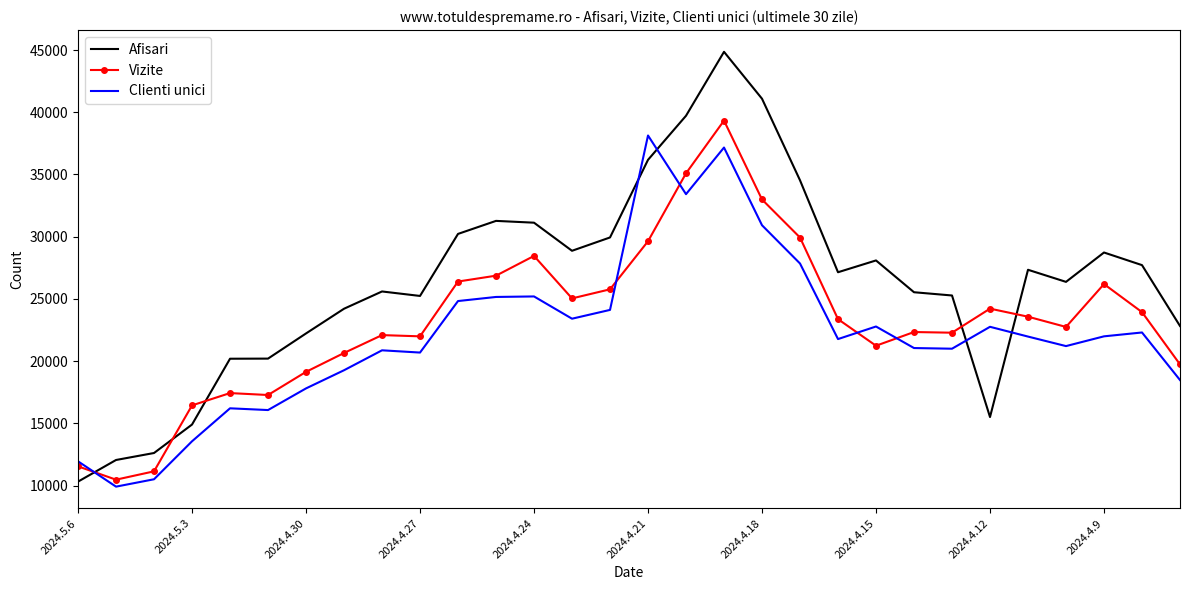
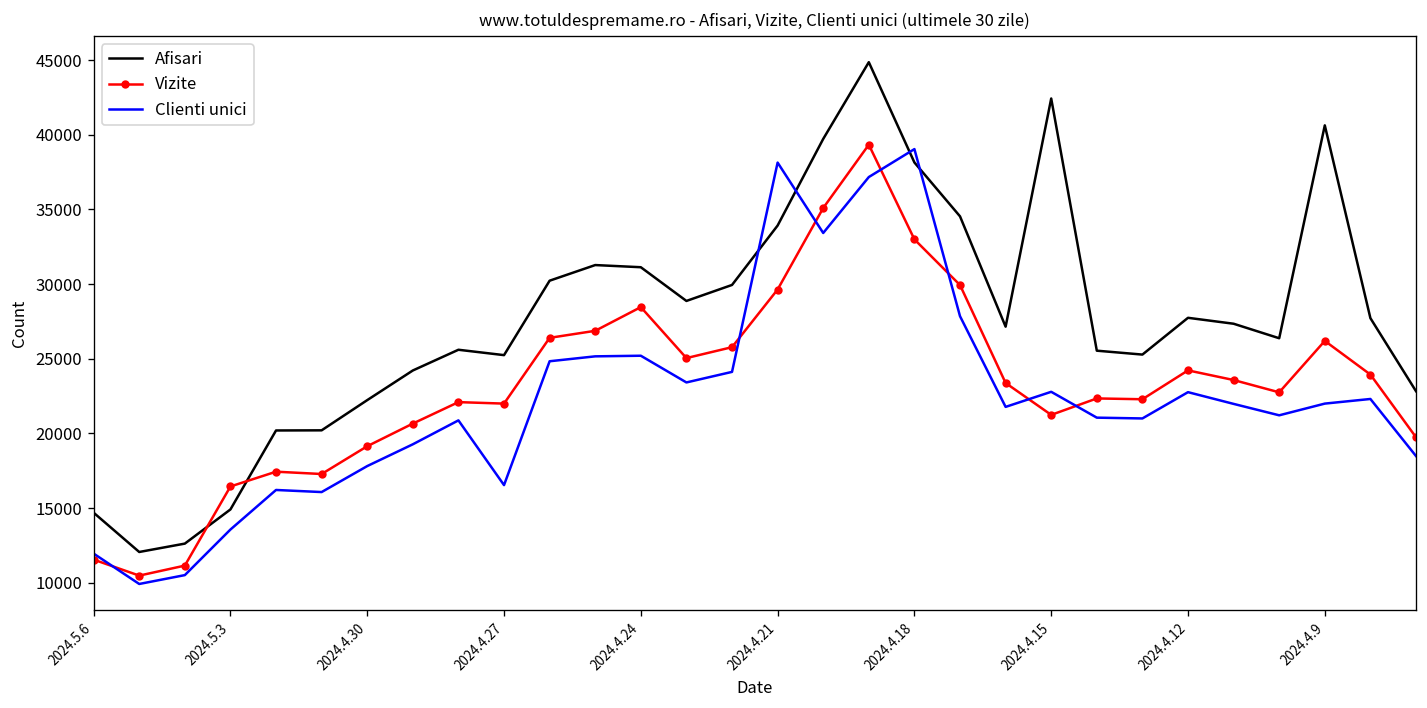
Afisari, 2024.5.6: 10300 -> 14700
Clienti unici, 2024.4.27: 20700 -> 16500
Afisari, 2024.4.21: 36200 -> 33900
Afisari, 2024.4.18: 41100 -> 38100
Clienti unici, 2024.4.18: 30900 -> 39000
Afisari, 2024.4.15: 28100 -> 42400
Afisari, 2024.4.12: 15500 -> 27700
Afisari, 2024.4.9: 28700 -> 40600
